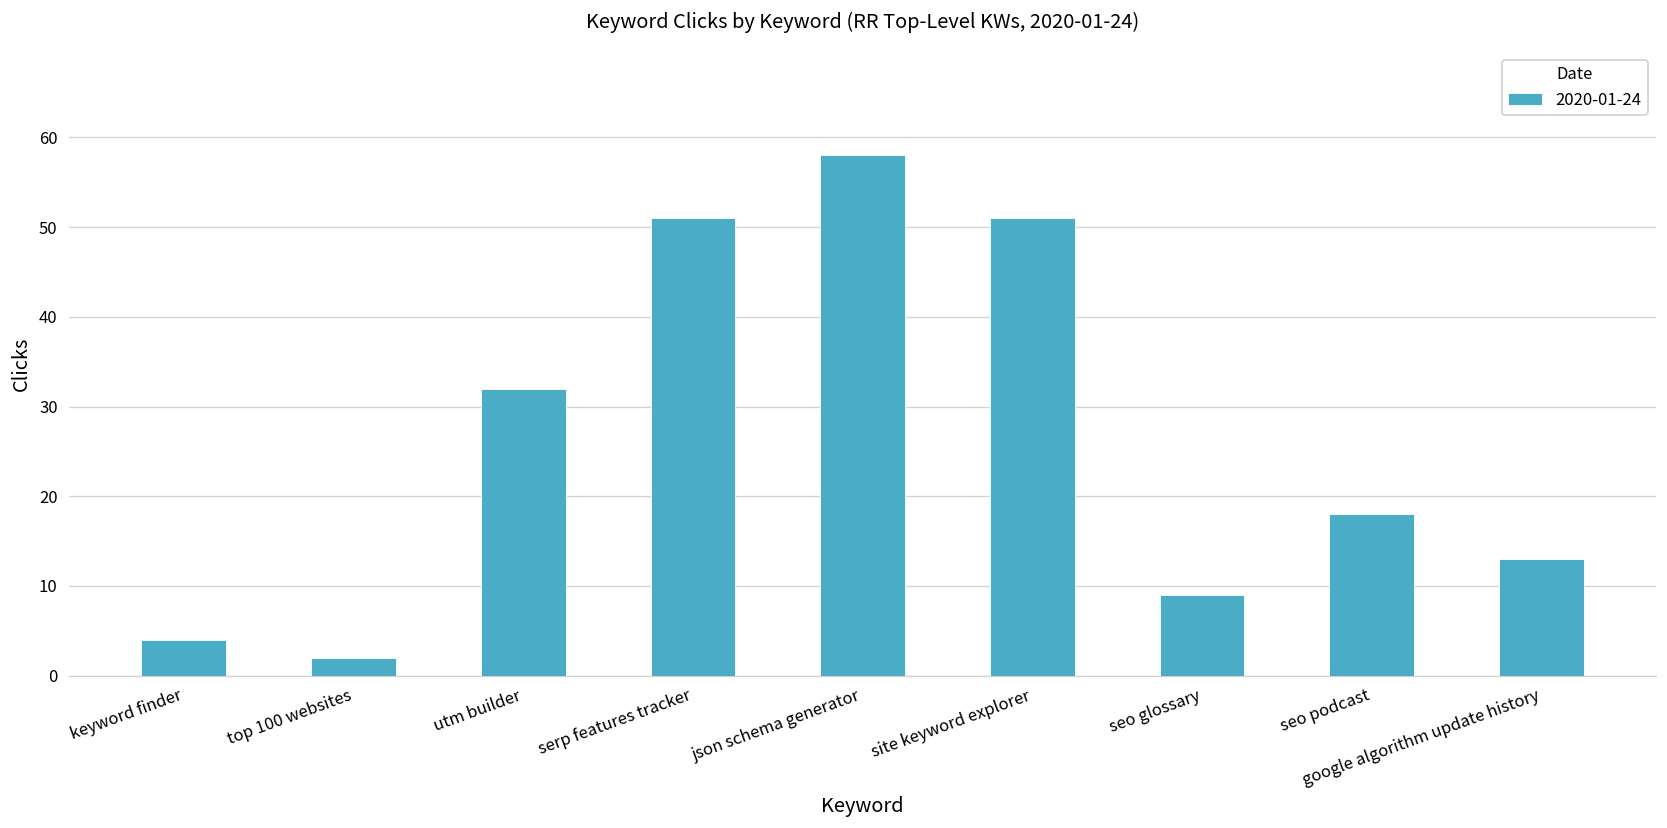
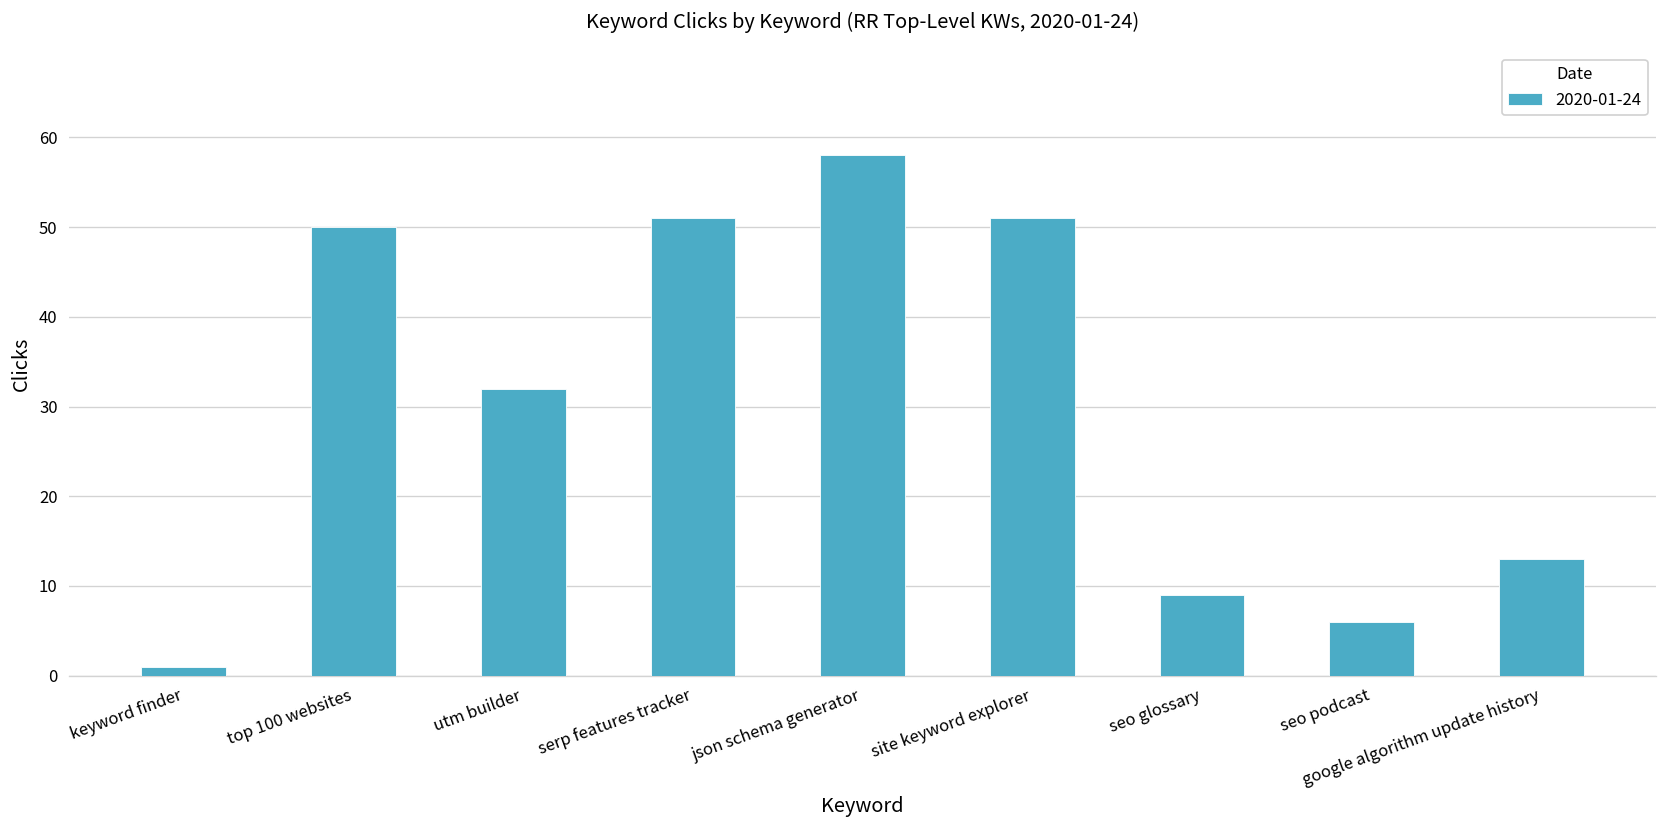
keyword finder: 4 -> 1
top 100 websites: 2 -> 50
seo podcast: 18 -> 6
